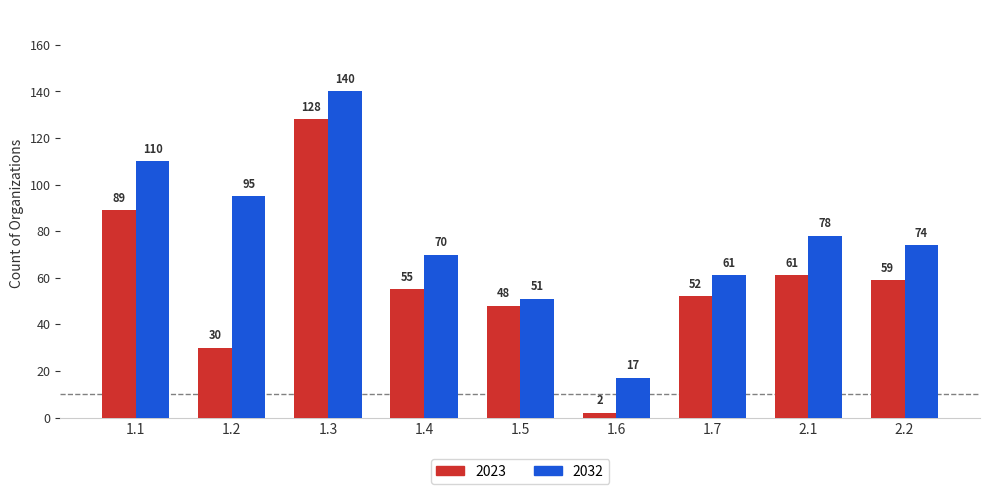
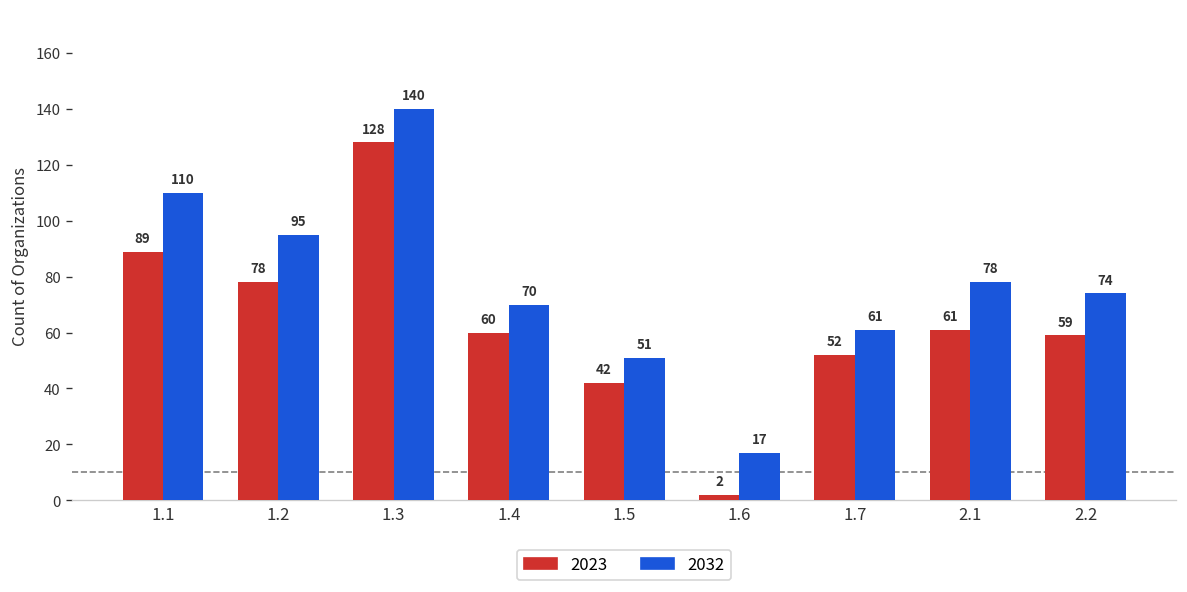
2023, 1.2: 30 -> 78
2023, 1.4: 55 -> 60
2023, 1.5: 48 -> 42
